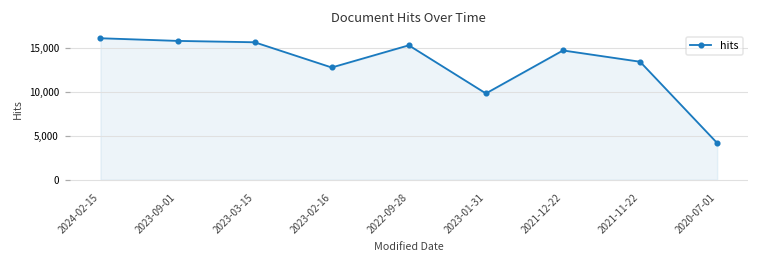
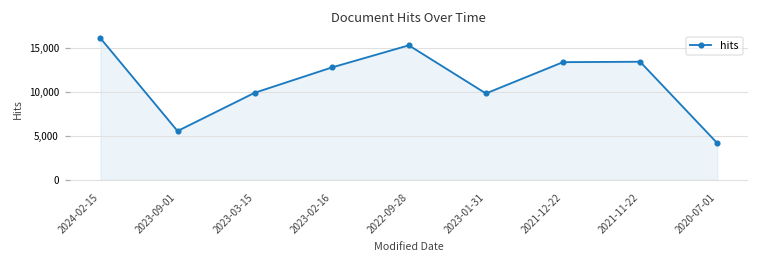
2023-09-01: 16,000 -> 6,000
2023-03-15: 16,000 -> 10,000
2021-12-22: 15,000 -> 13,000
